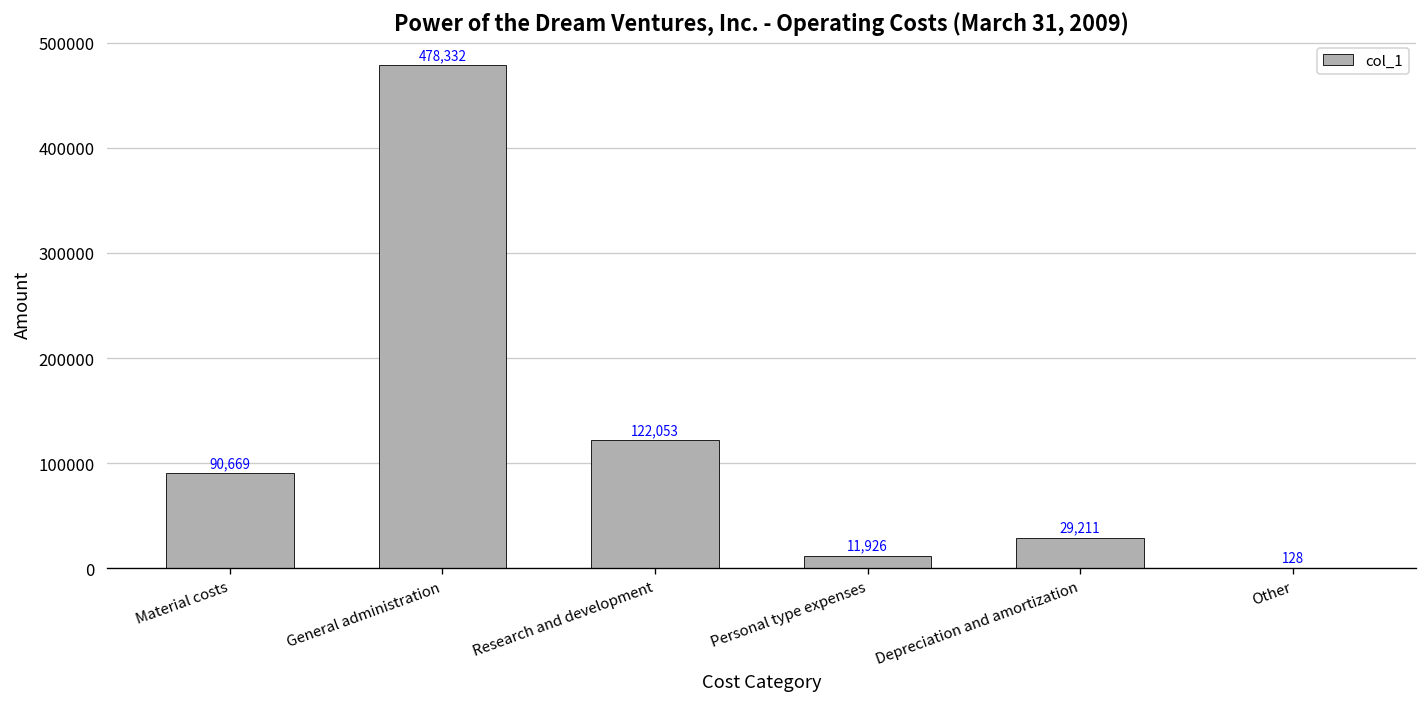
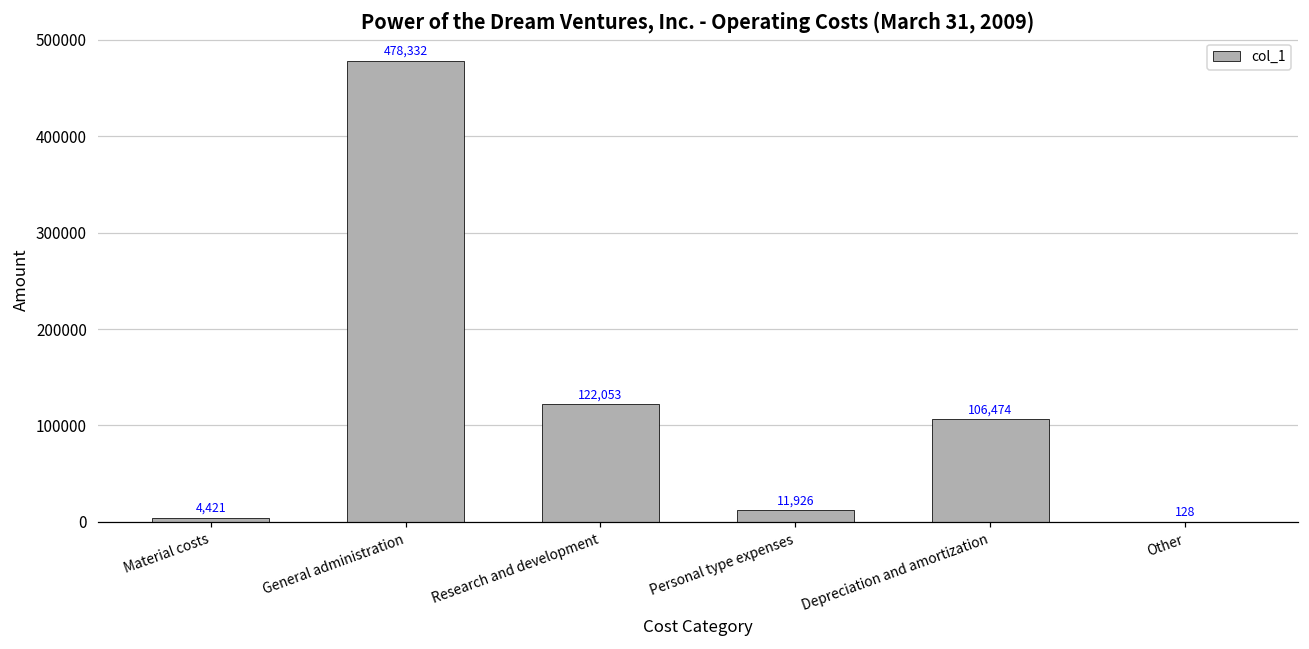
Material costs: 90,669 -> 4,421
Depreciation and amortization: 29,211 -> 106,474
